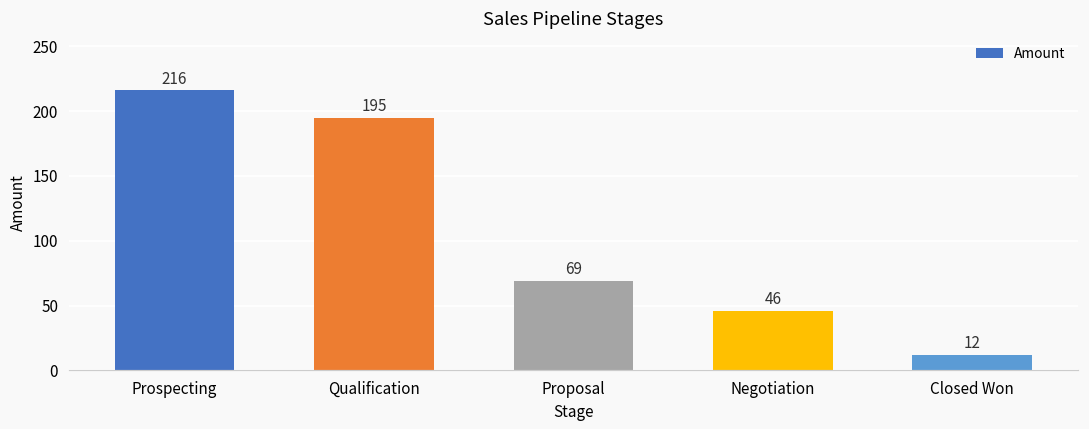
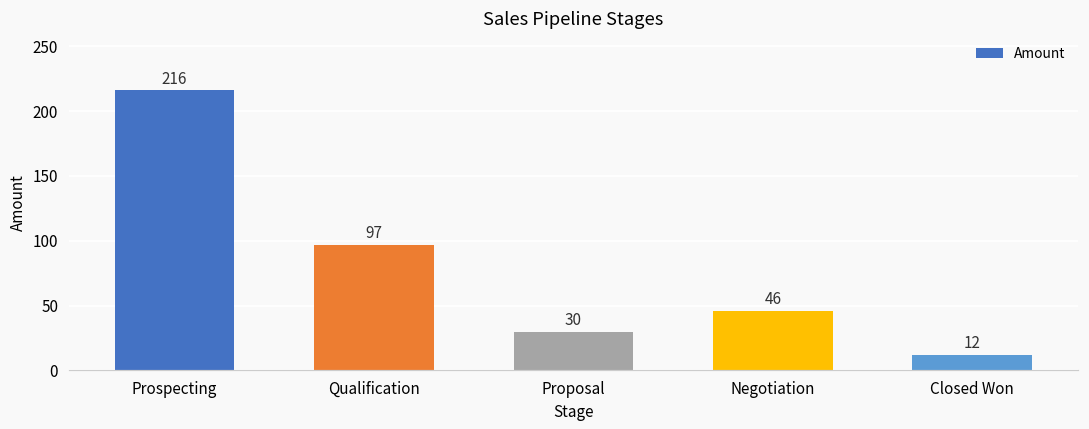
Qualification: 195 -> 97
Proposal: 69 -> 30
